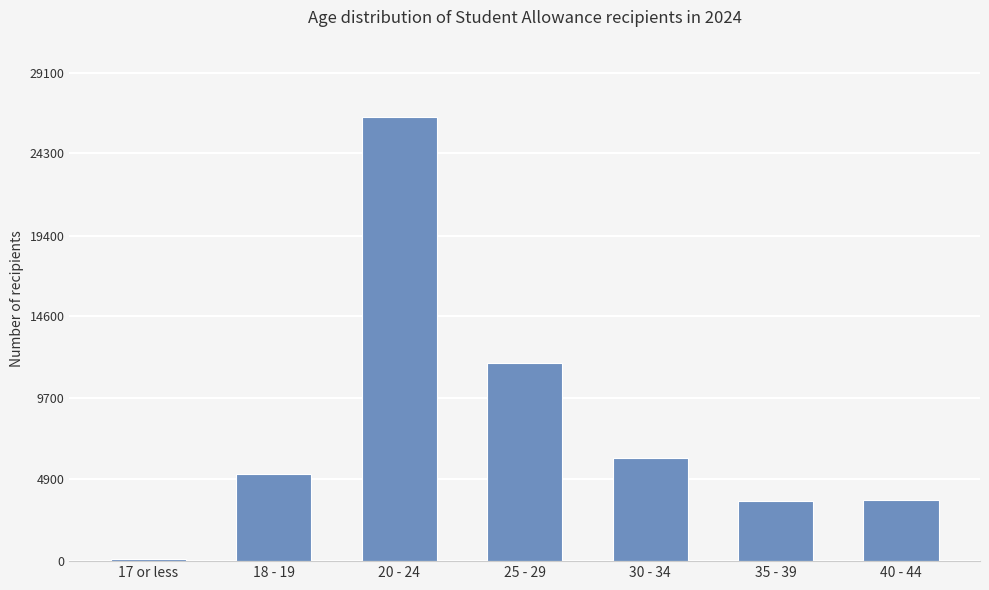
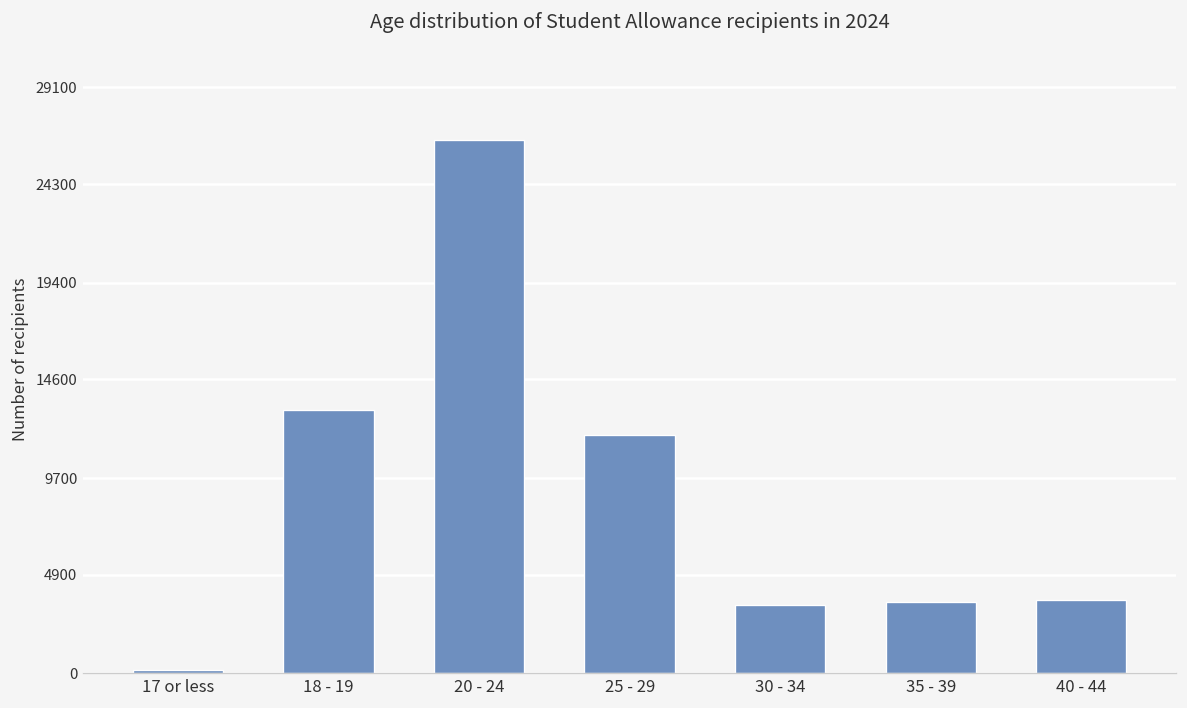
18 - 19: 5200 -> 13100
30 - 34: 6200 -> 3400
